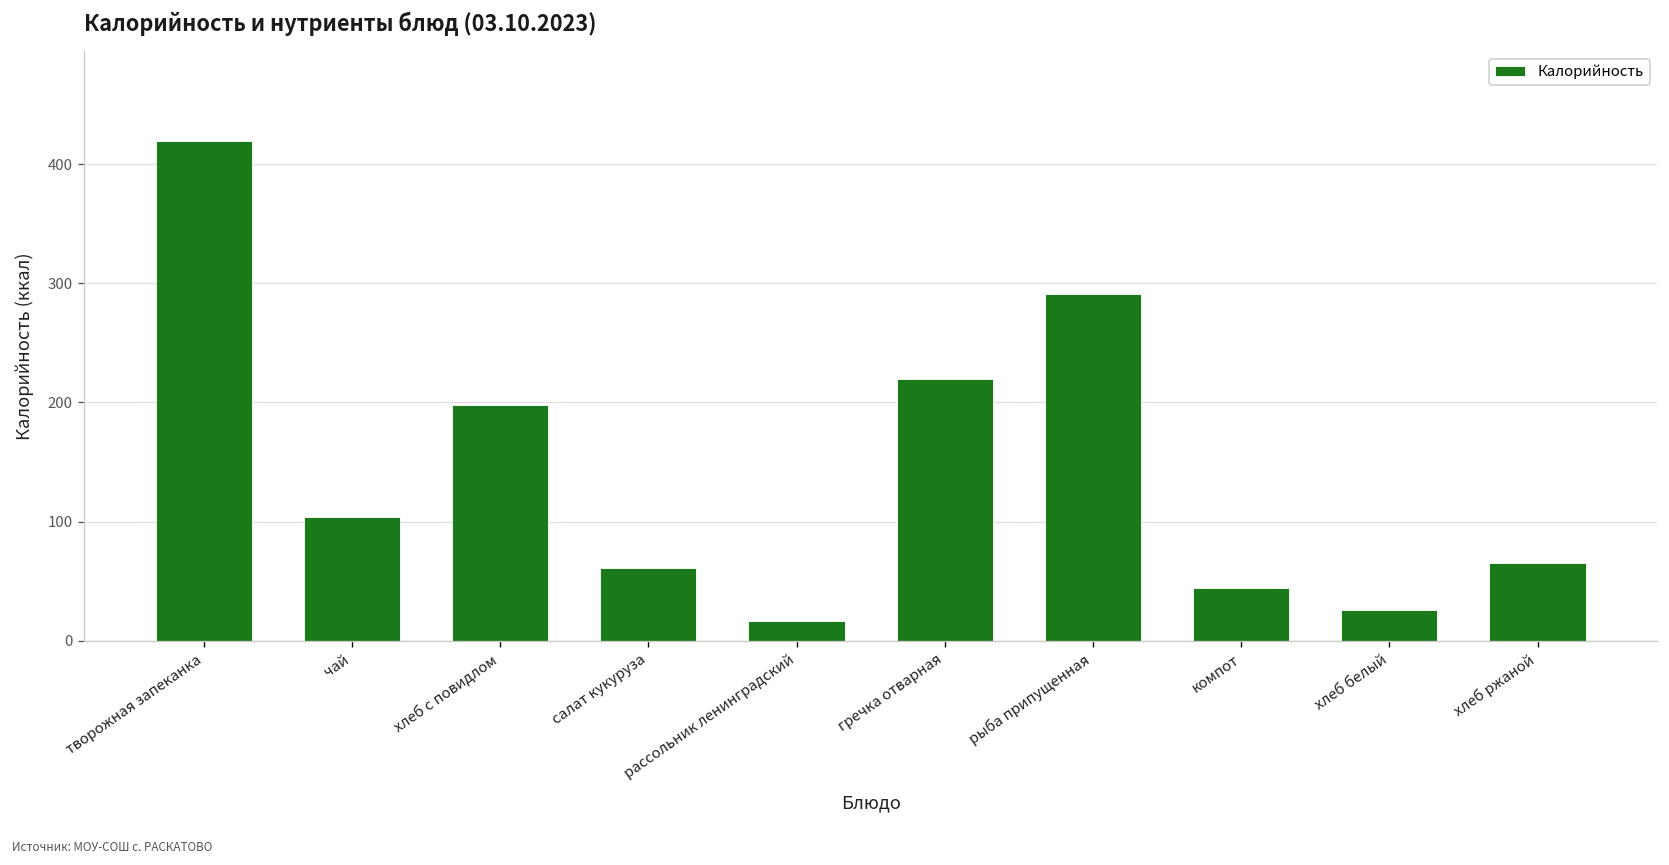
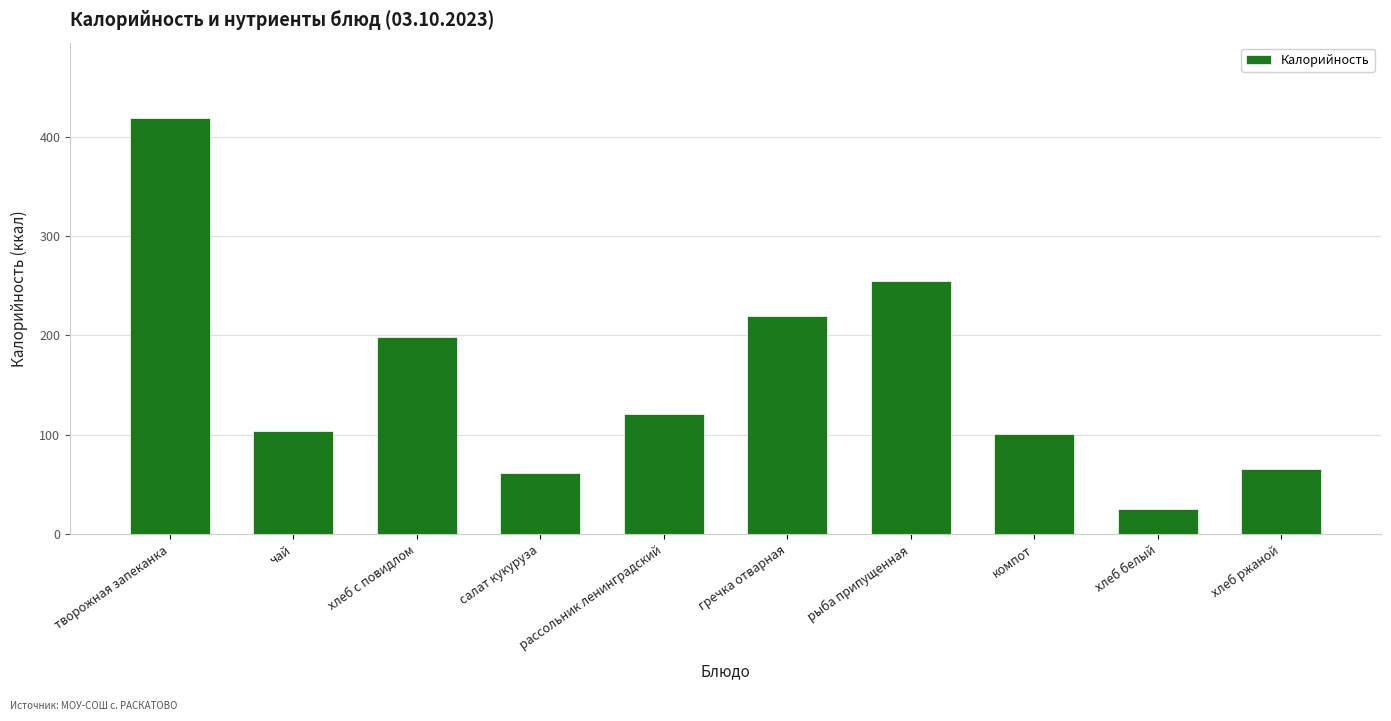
рассольник ленинградский: 20 -> 120
рыба припущенная: 290 -> 260
компот: 40 -> 100
